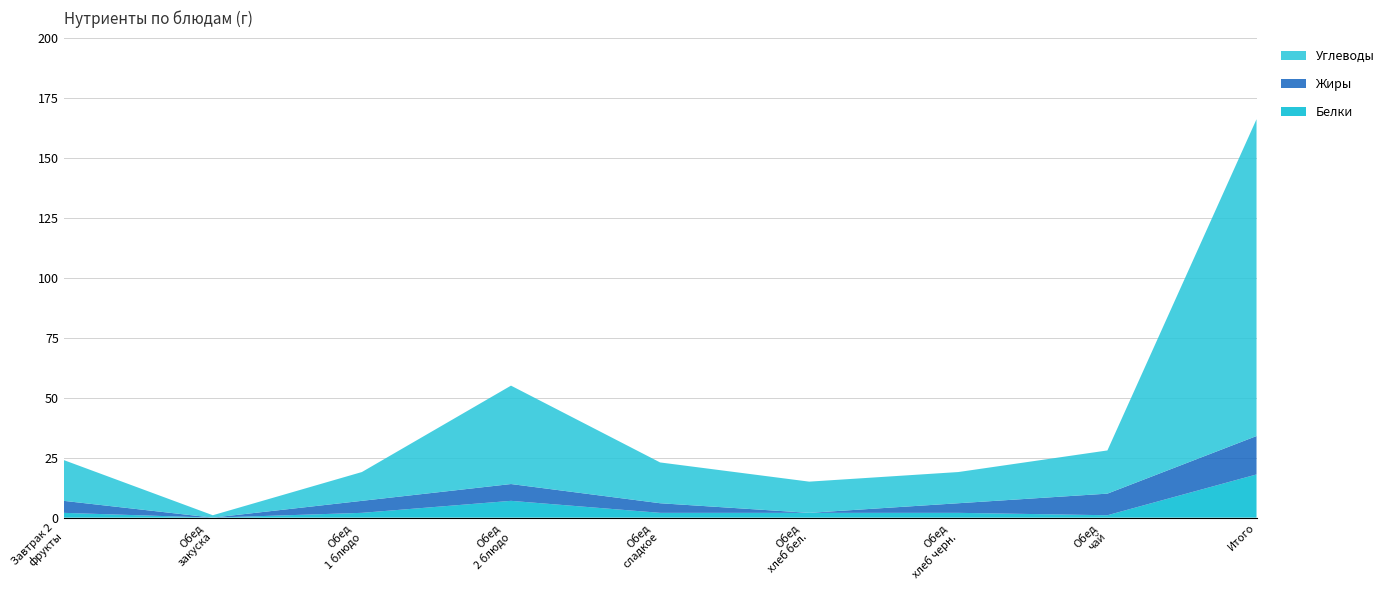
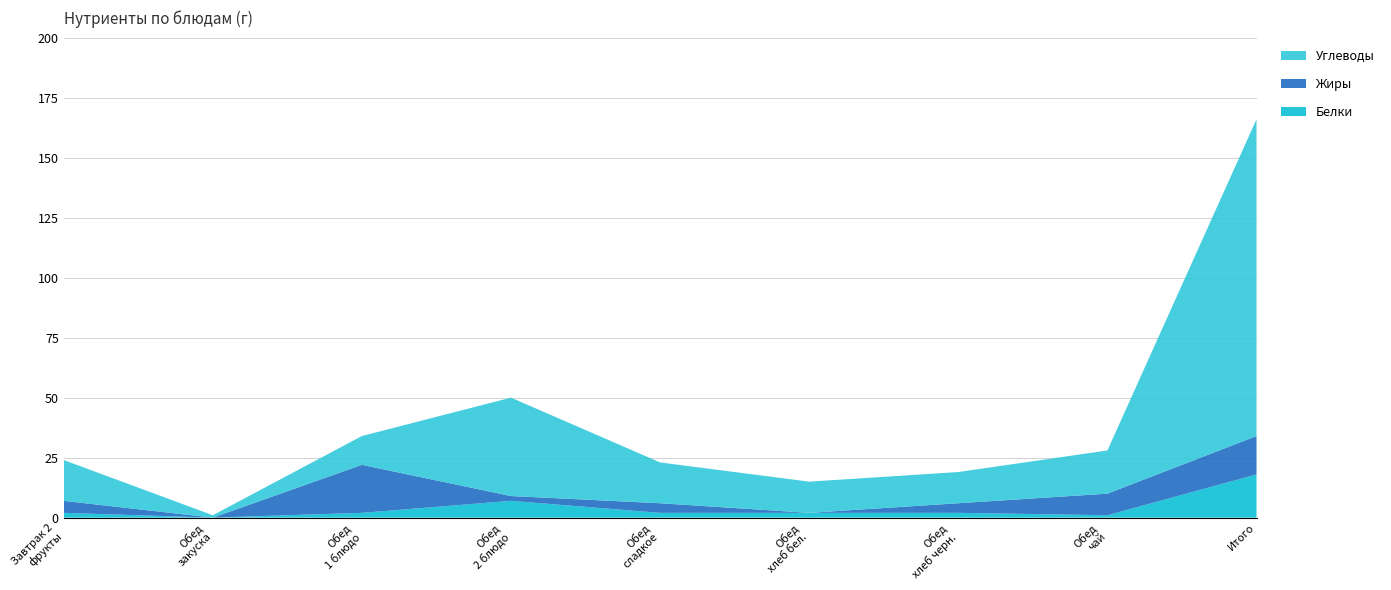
Жиры, Обед 1 блюдо: 5 -> 20
Жиры, Обед 2 блюдо: 7 -> 2
